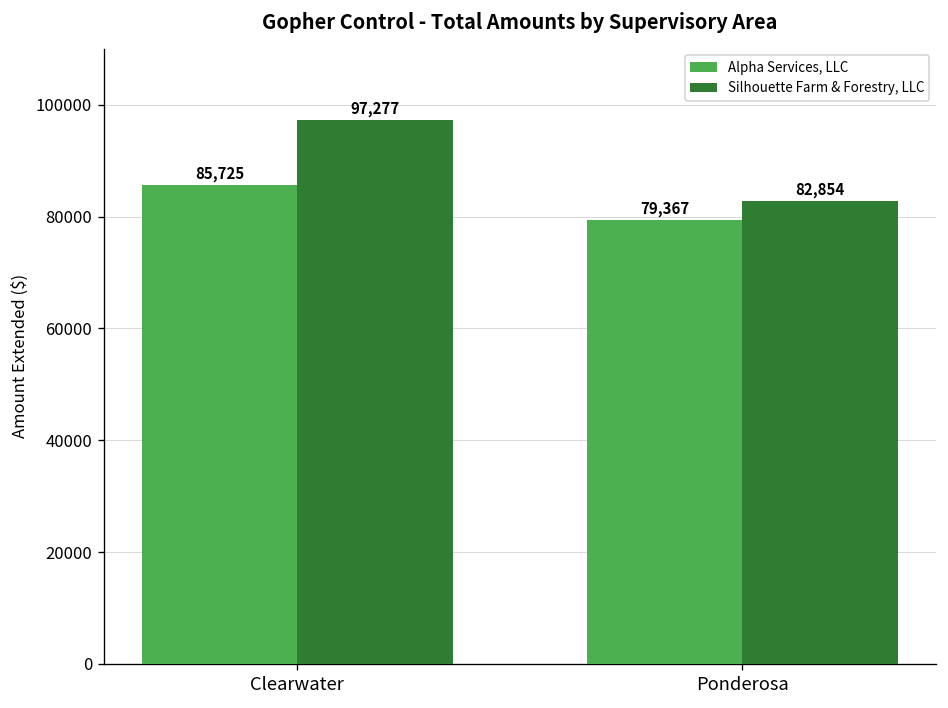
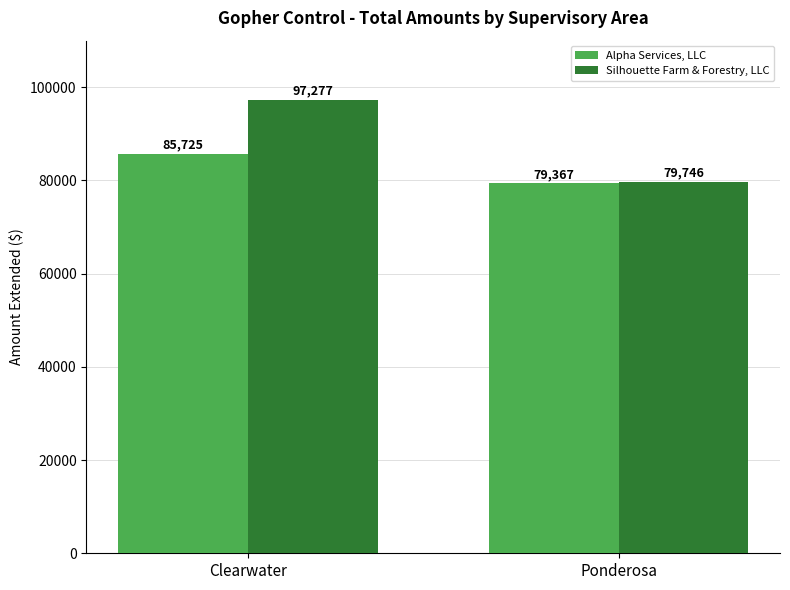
Silhouette Farm & Forestry, LLC, Ponderosa: 82,854 -> 79,746
